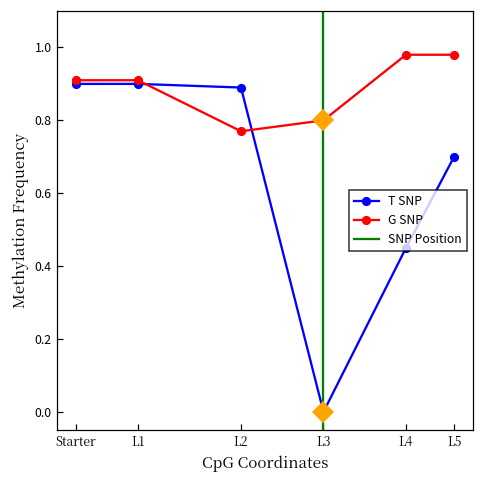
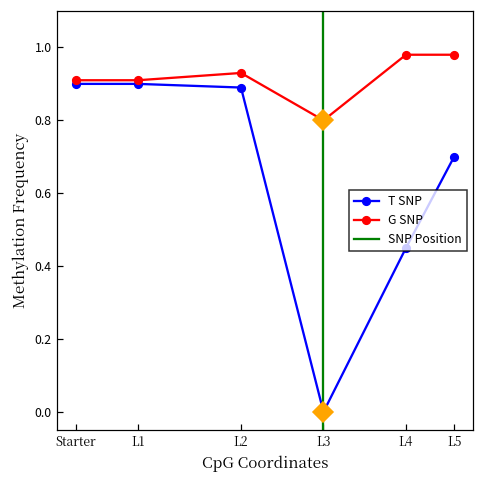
G SNP, L2: 0.77 -> 0.93
